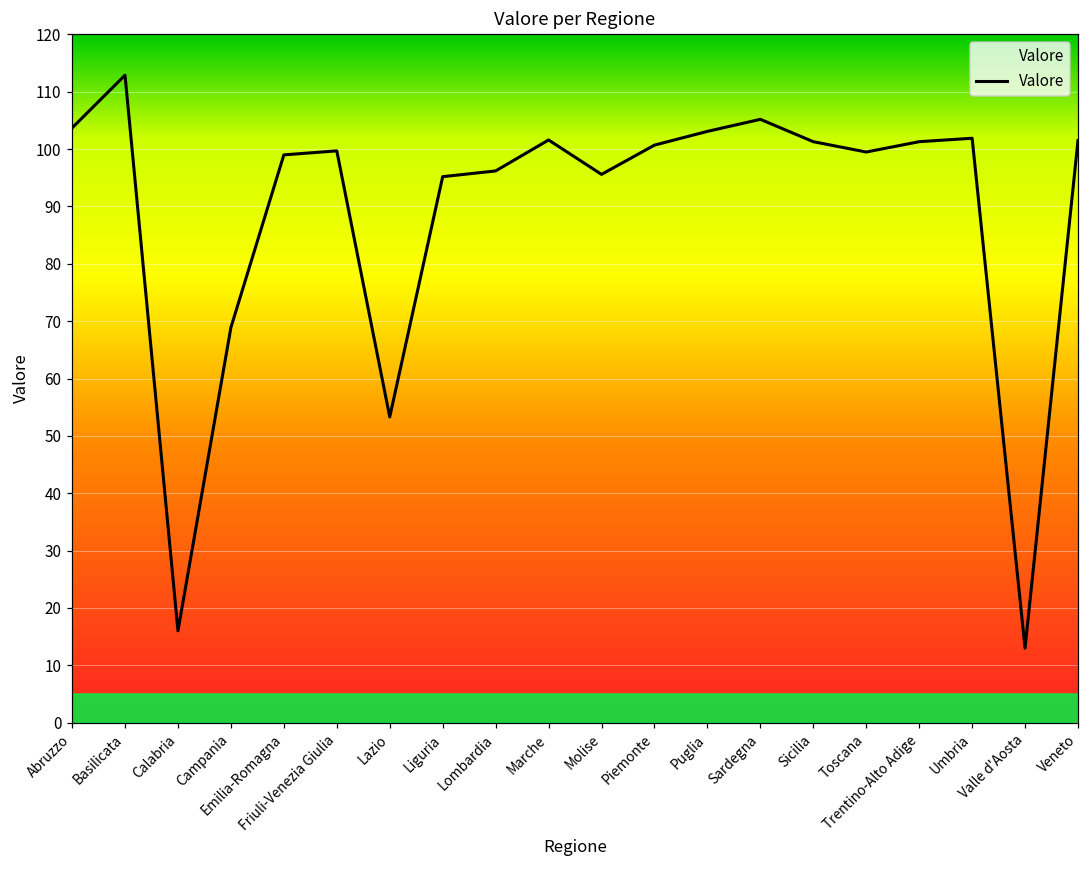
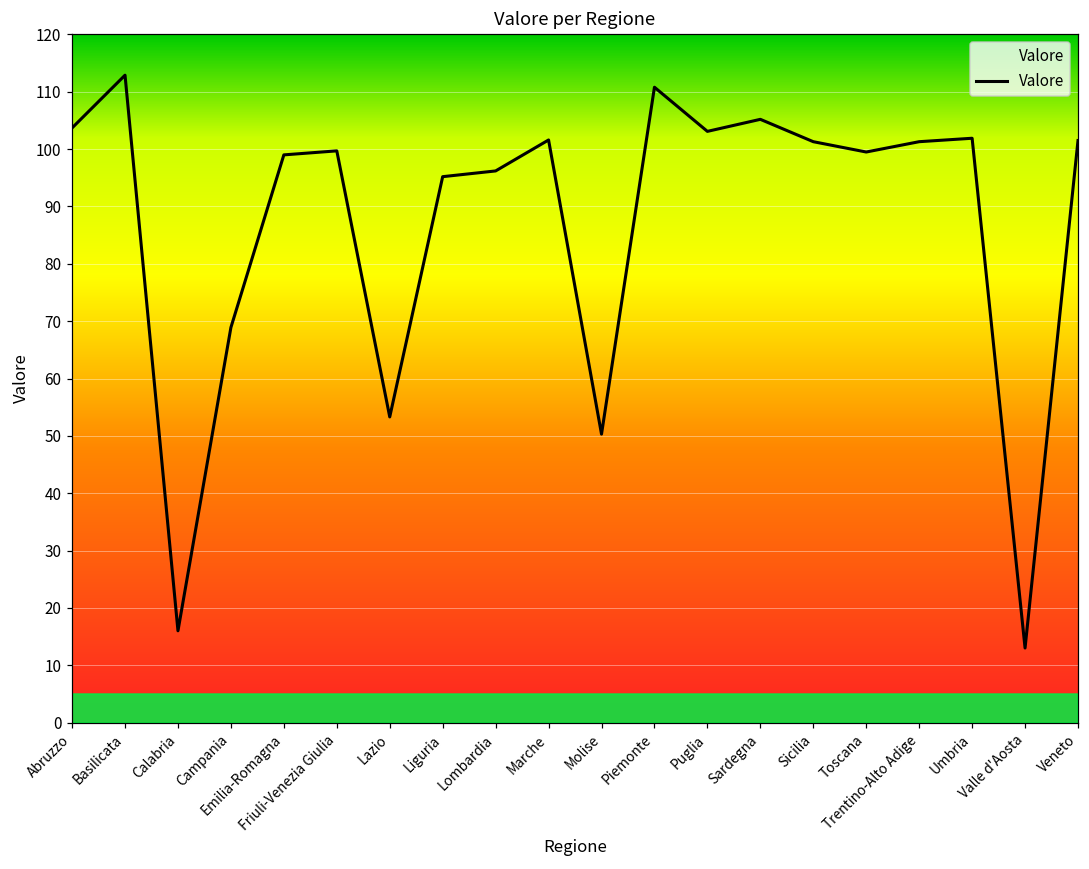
Molise: 96 -> 50
Piemonte: 101 -> 111
